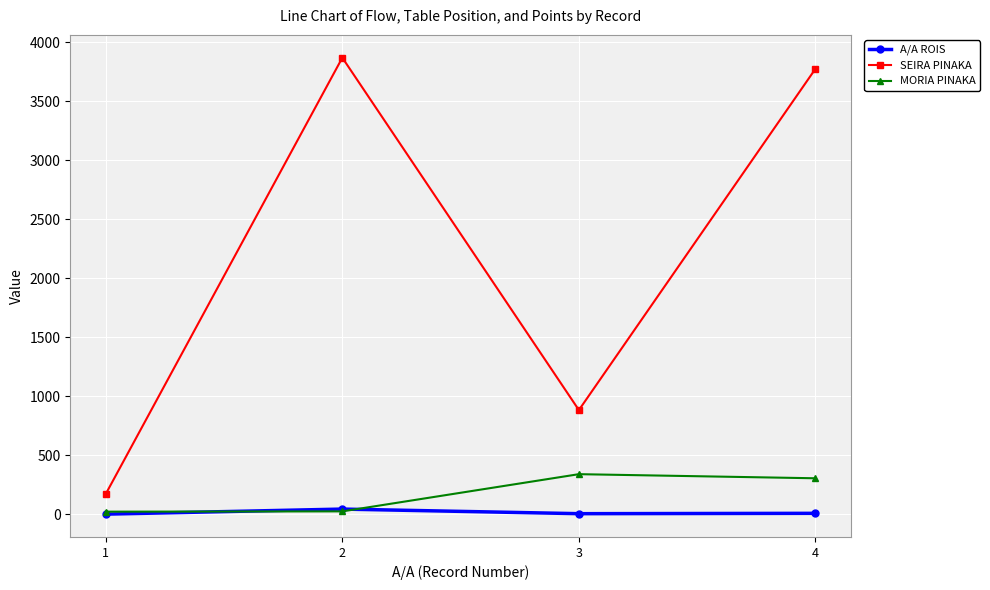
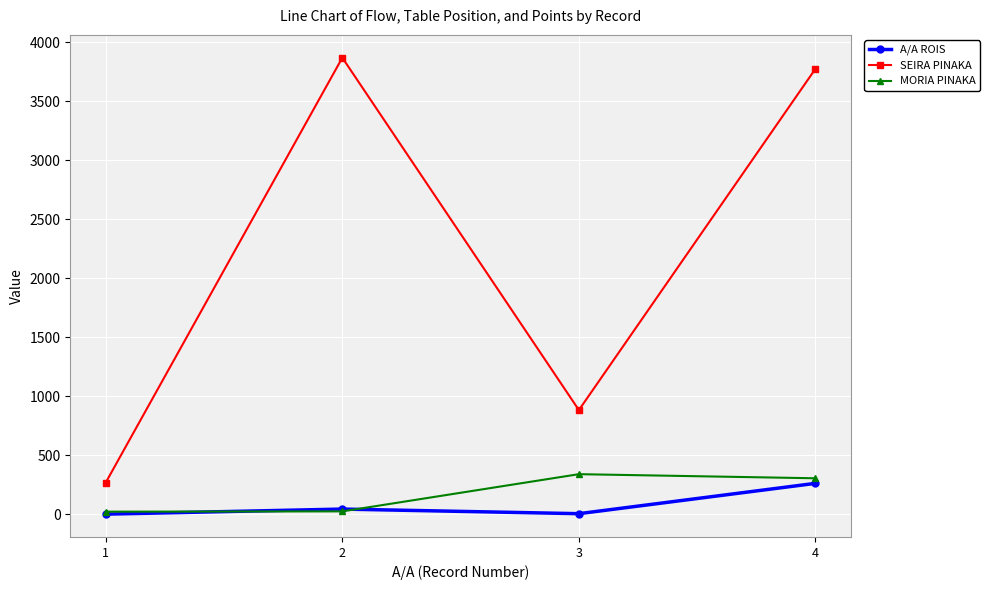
SEIRA PINAKA, 1: 170 -> 270
A/A ROIS, 4: 10 -> 260
